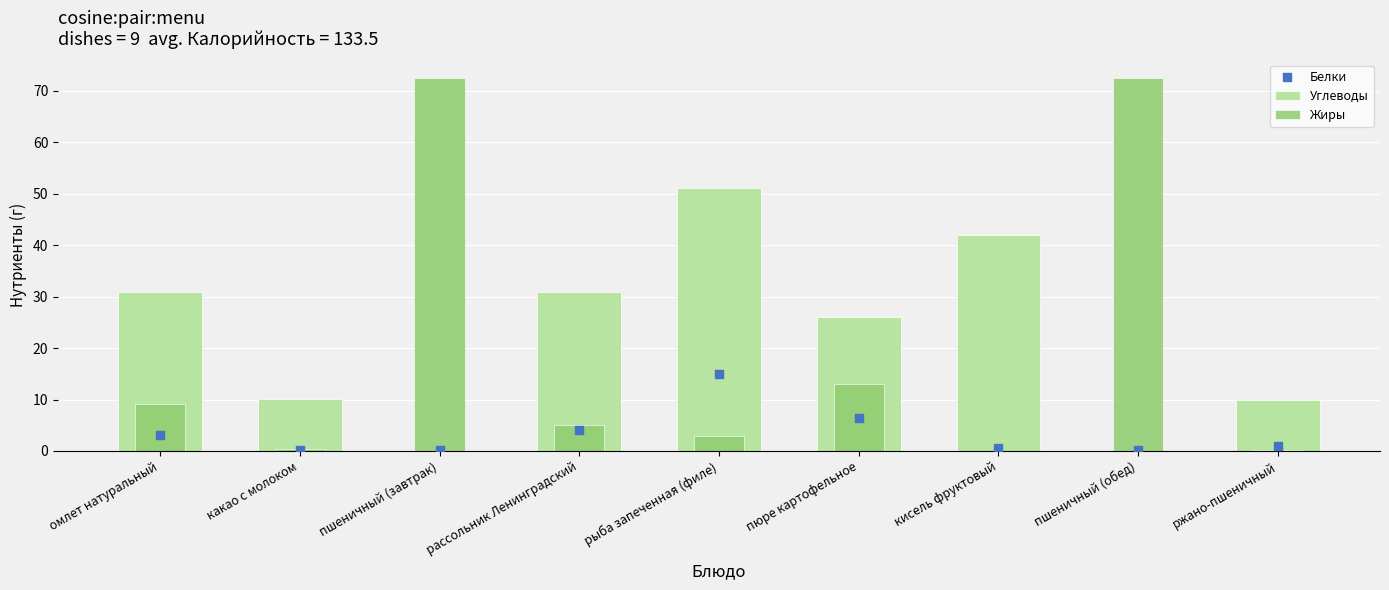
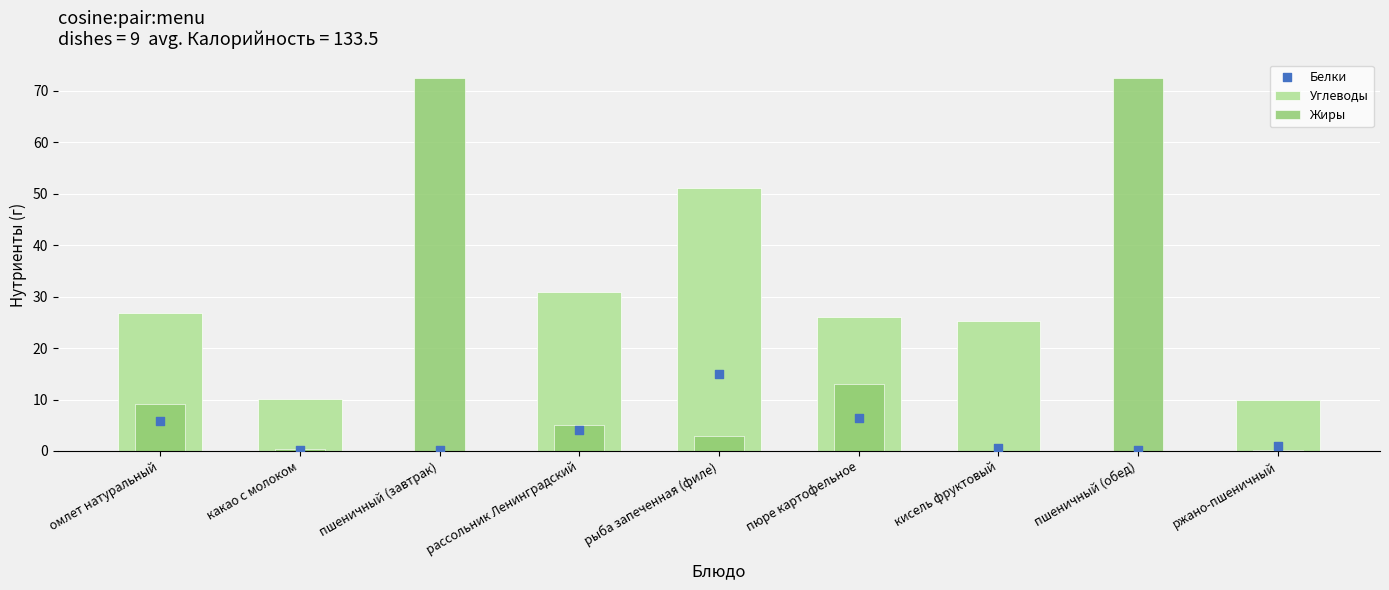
Углеводы, омлет натуральный: 31 -> 27
Белки, омлет натуральный: 3 -> 6
Углеводы, кисель фруктовый: 42 -> 25
